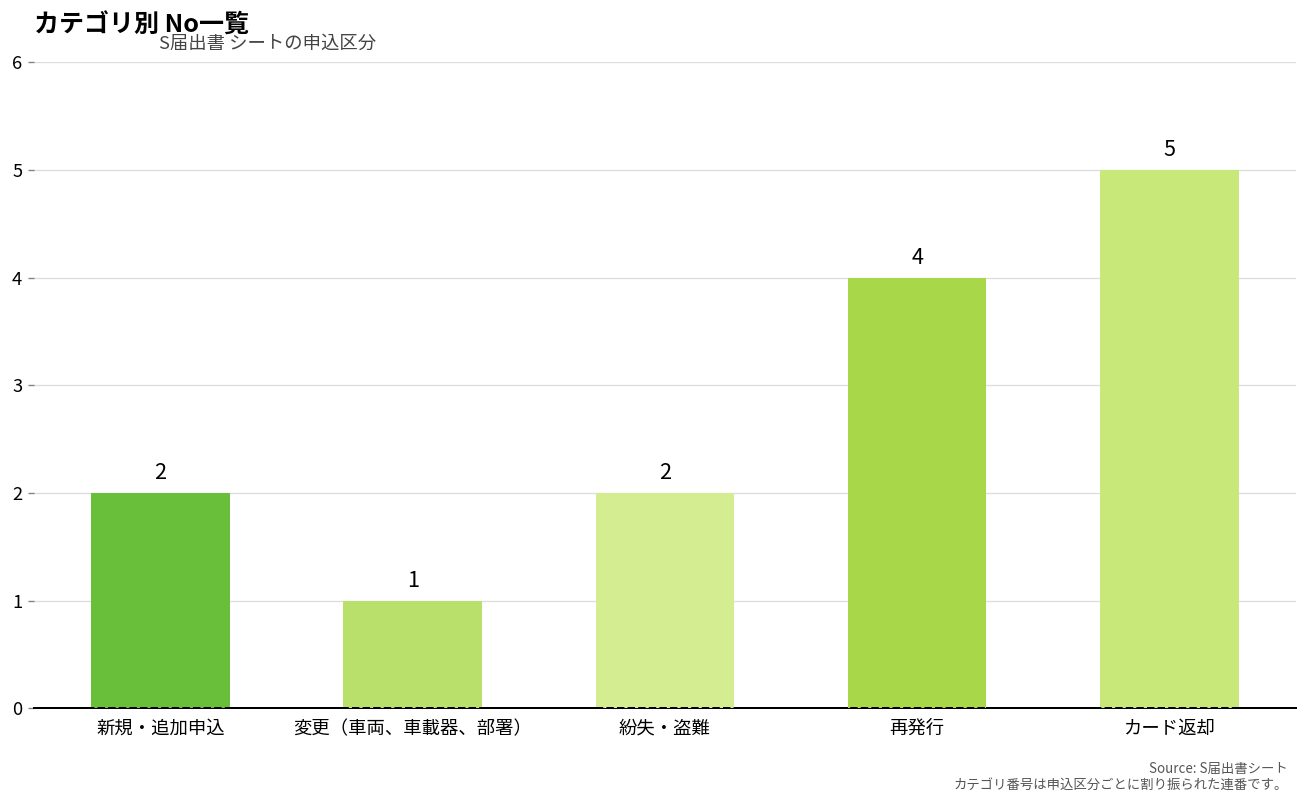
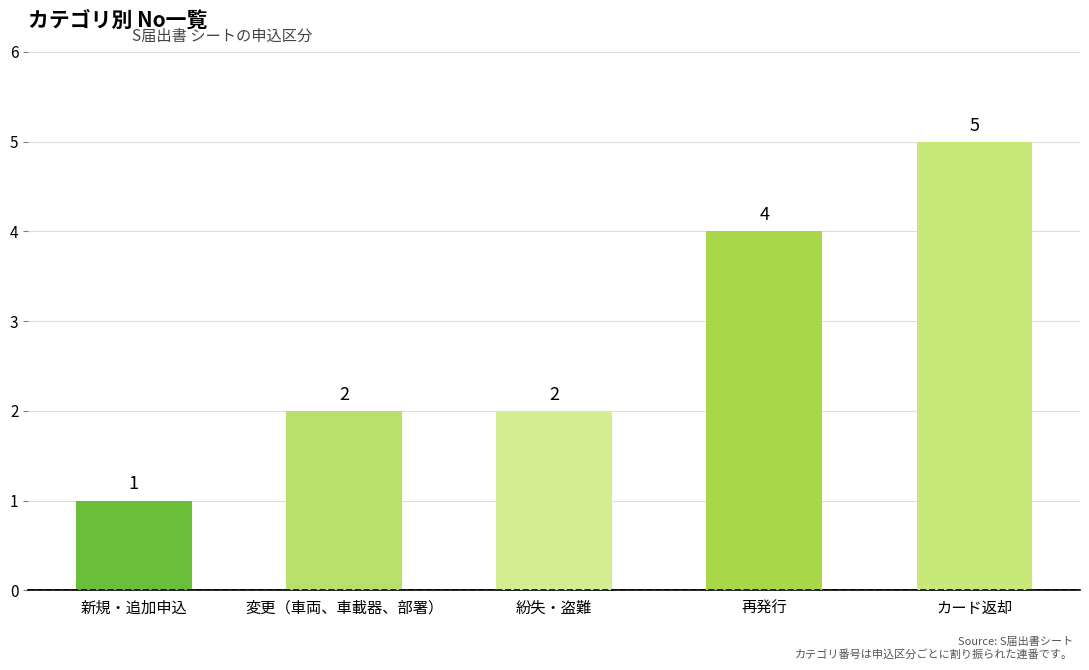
新規・追加申込: 2 -> 1
変更（車両、車載器、部署）: 1 -> 2
